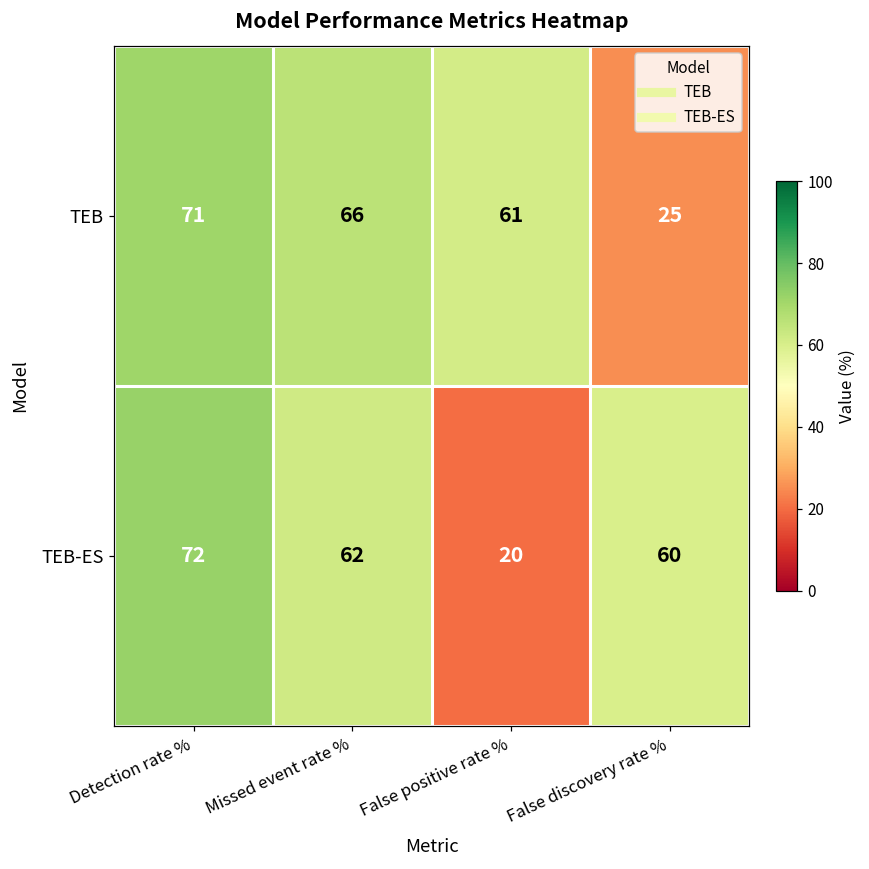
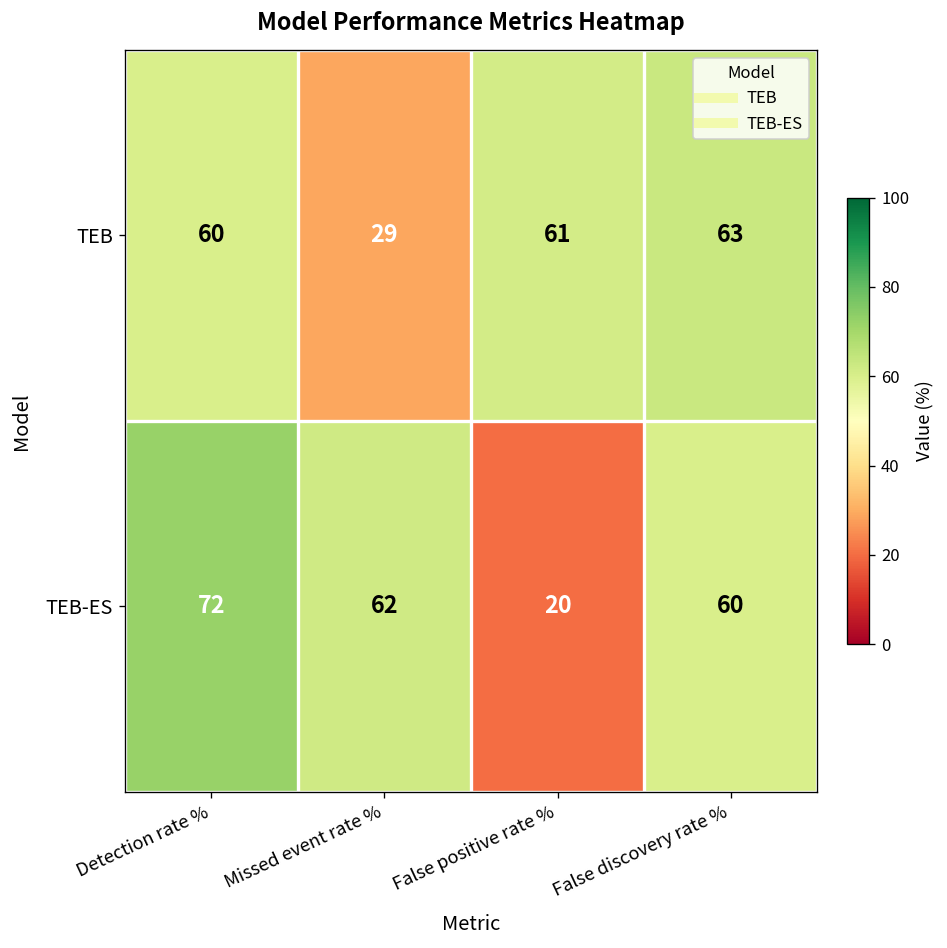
TEB, Detection rate %: 71 -> 60
TEB, Missed event rate %: 66 -> 29
TEB, False discovery rate %: 25 -> 63
